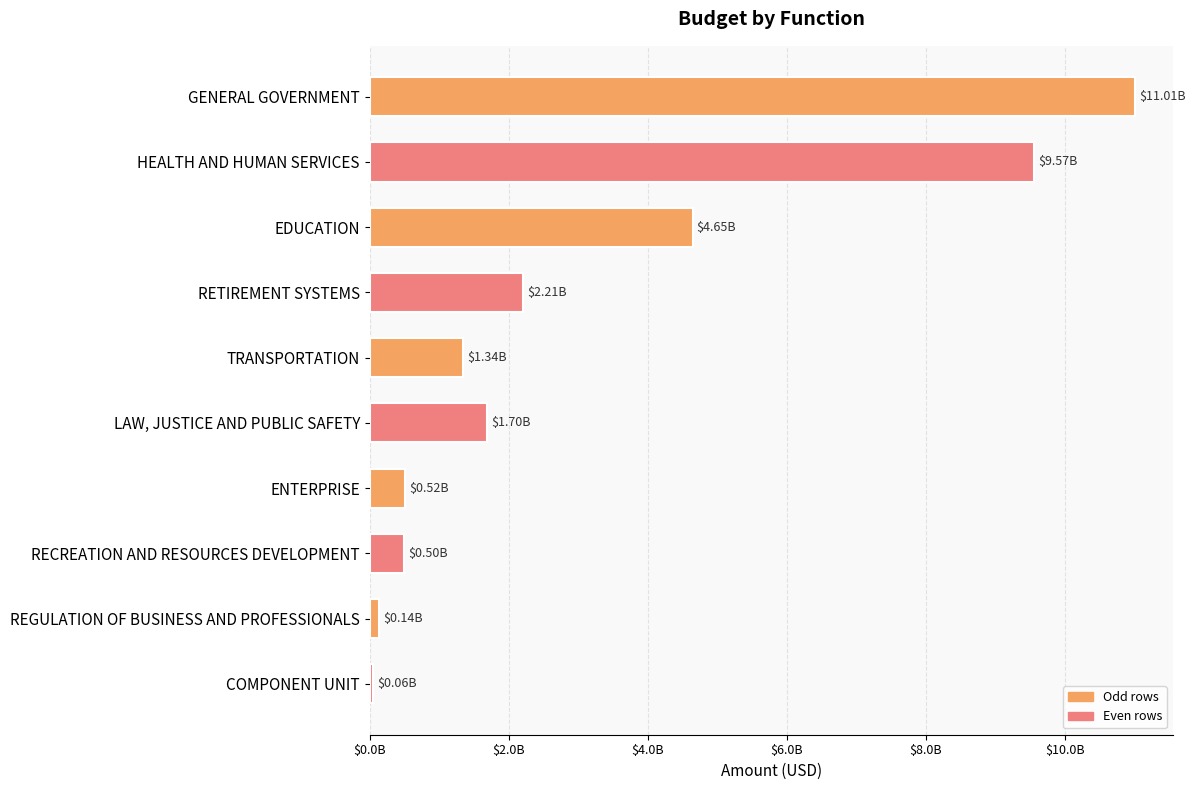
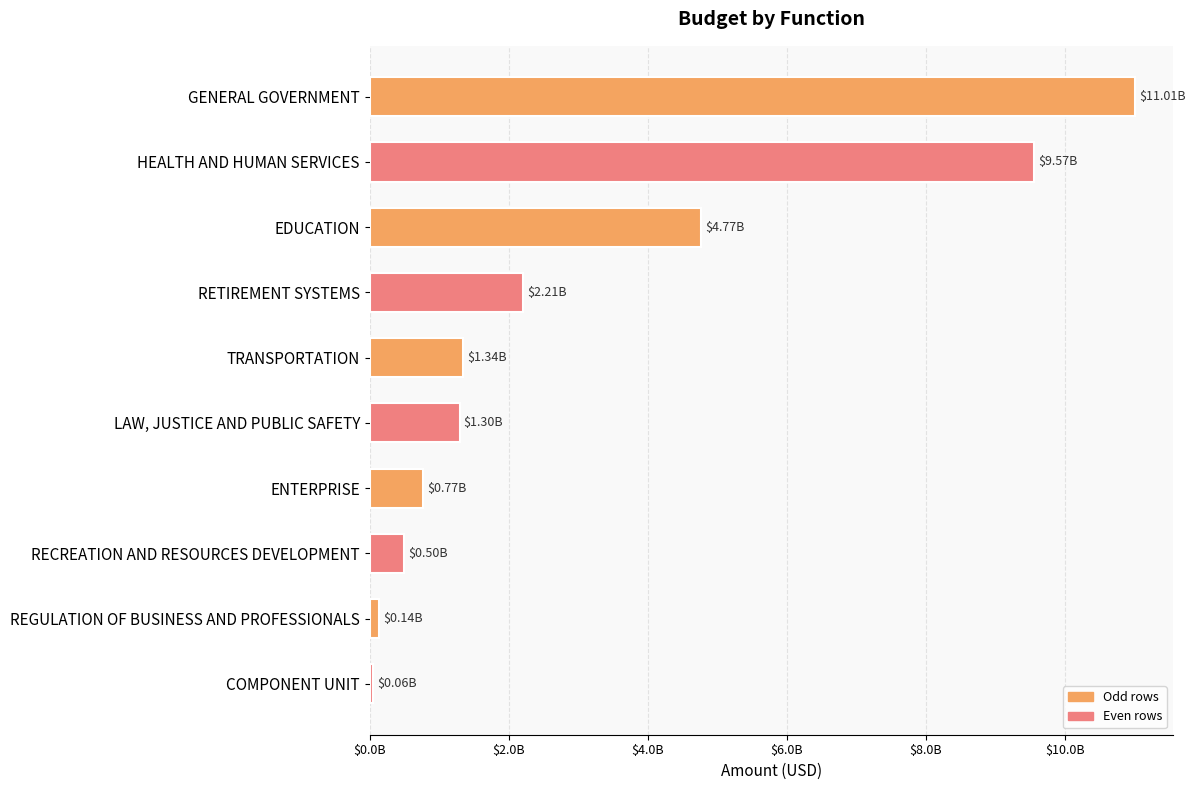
EDUCATION: $4.65B -> $4.77B
LAW, JUSTICE AND PUBLIC SAFETY: $1.70B -> $1.30B
ENTERPRISE: $0.52B -> $0.77B
